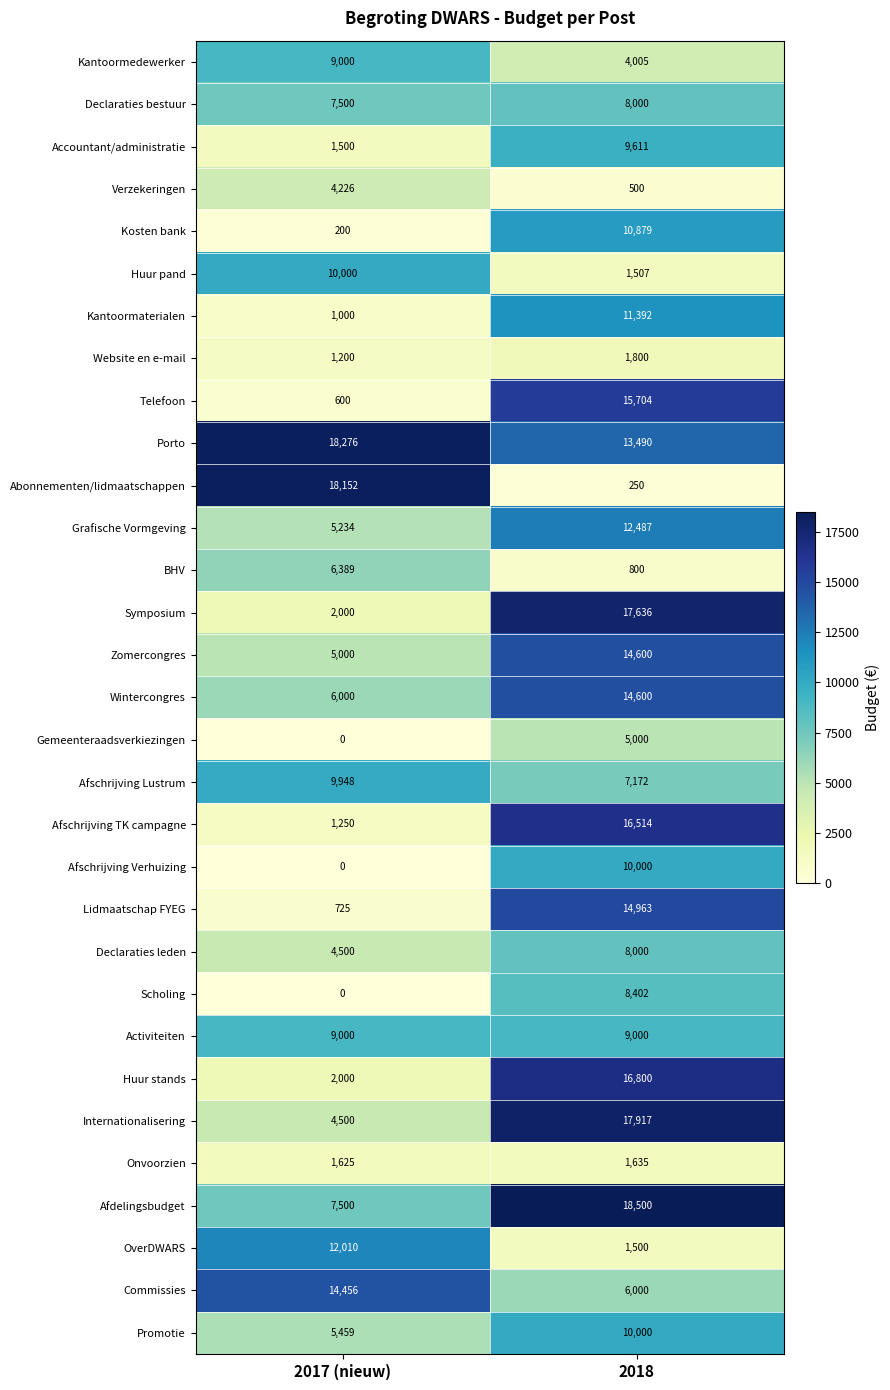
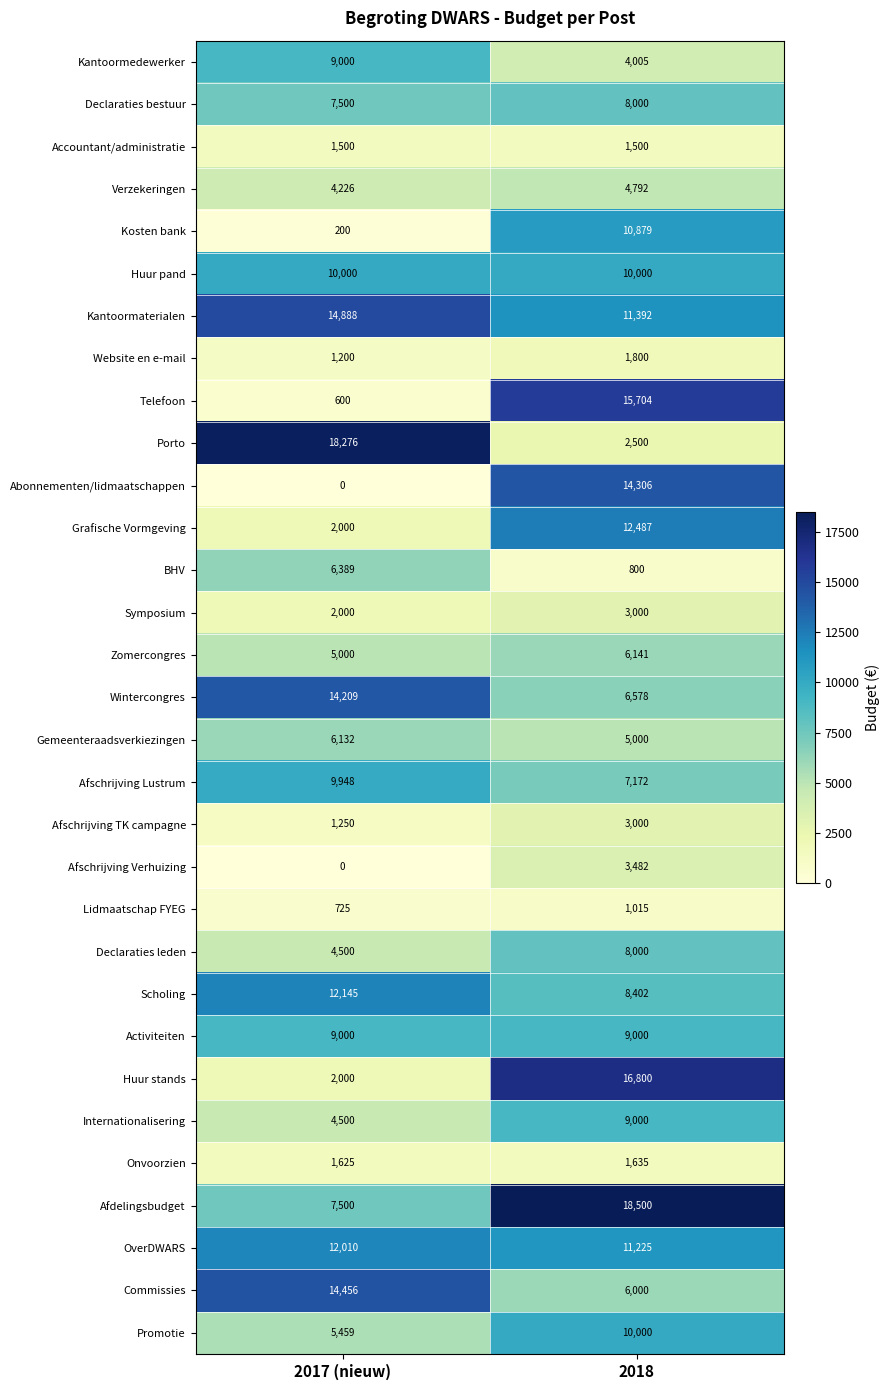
Accountant/administratie, 2018: 9,611 -> 1,500
Verzekeringen, 2018: 500 -> 4,792
Huur pand, 2018: 1,507 -> 10,000
Kantoormaterialen, 2017 (nieuw): 1,000 -> 14,888
Porto, 2018: 13,490 -> 2,500
Abonnementen/lidmaatschappen, 2017 (nieuw): 18,152 -> 0
Abonnementen/lidmaatschappen, 2018: 250 -> 14,306
Grafische Vormgeving, 2017 (nieuw): 5,234 -> 2,000
Symposium, 2018: 17,636 -> 3,000
Zomercongres, 2018: 14,600 -> 6,141
Wintercongres, 2017 (nieuw): 6,000 -> 14,209
Wintercongres, 2018: 14,600 -> 6,578
Gemeenteraadsverkiezingen, 2017 (nieuw): 0 -> 6,132
Afschrijving TK campagne, 2018: 16,514 -> 3,000
Afschrijving Verhuizing, 2018: 10,000 -> 3,482
Lidmaatschap FYEG, 2018: 14,963 -> 1,015
Scholing, 2017 (nieuw): 0 -> 12,145
Internationalisering, 2018: 17,917 -> 9,000
OverDWARS, 2018: 1,500 -> 11,225
